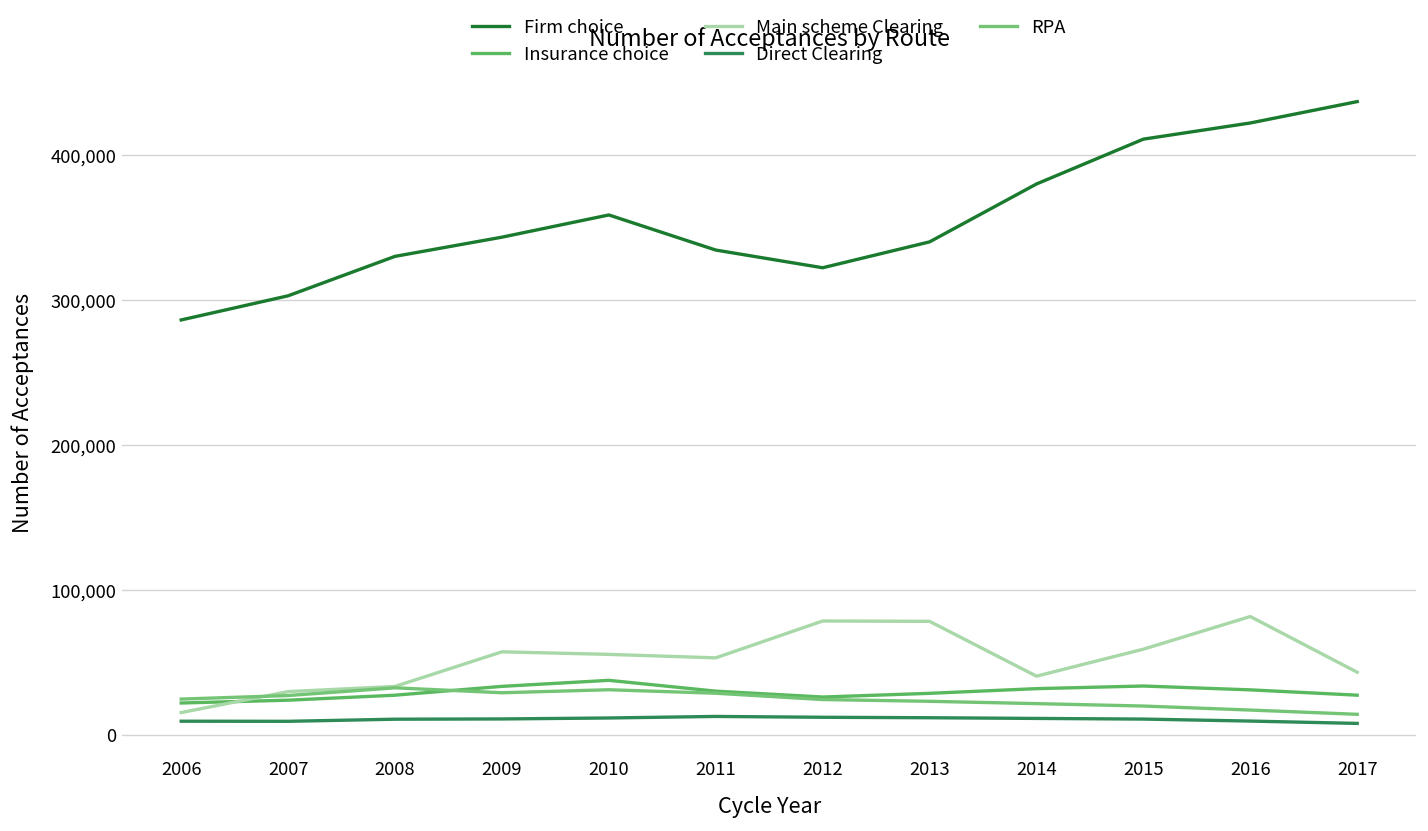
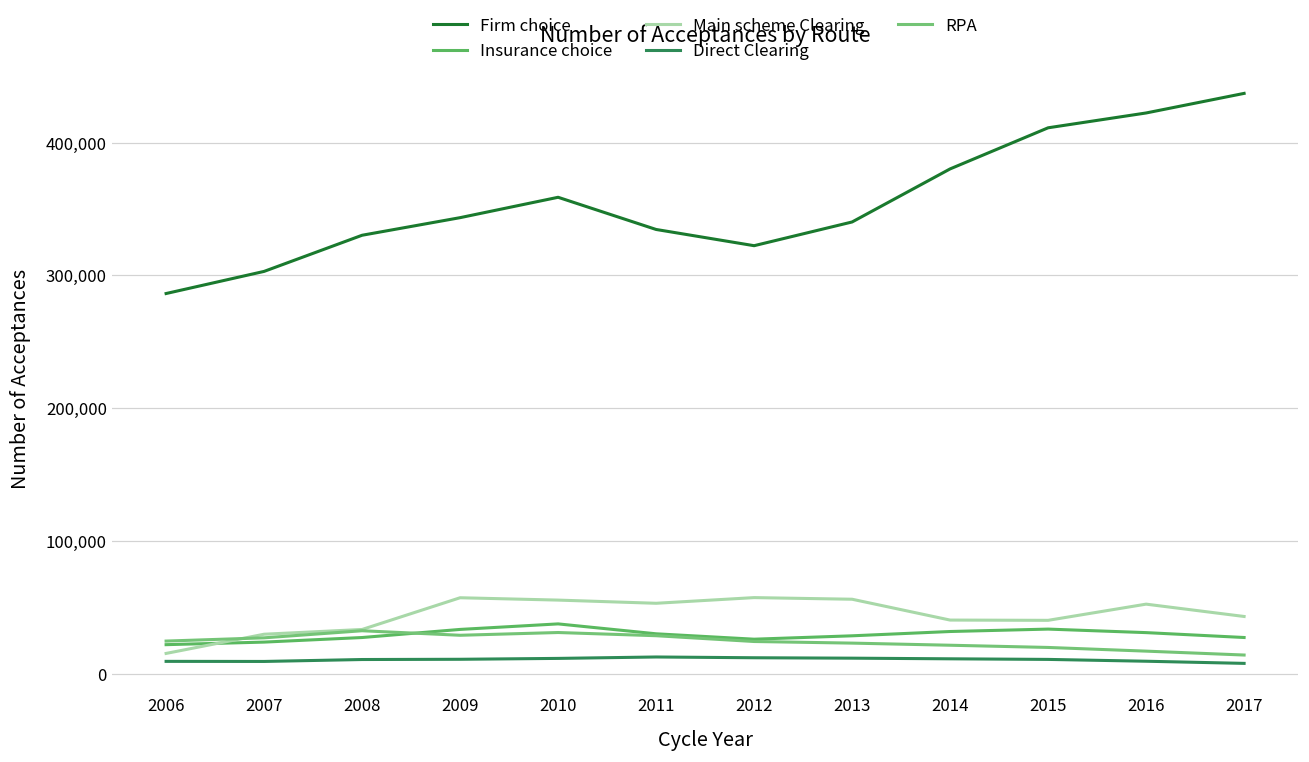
Main scheme Clearing, 2012: 78,000 -> 57,000
Main scheme Clearing, 2013: 78,000 -> 56,000
Main scheme Clearing, 2015: 59,000 -> 40,000
Main scheme Clearing, 2016: 82,000 -> 52,000
